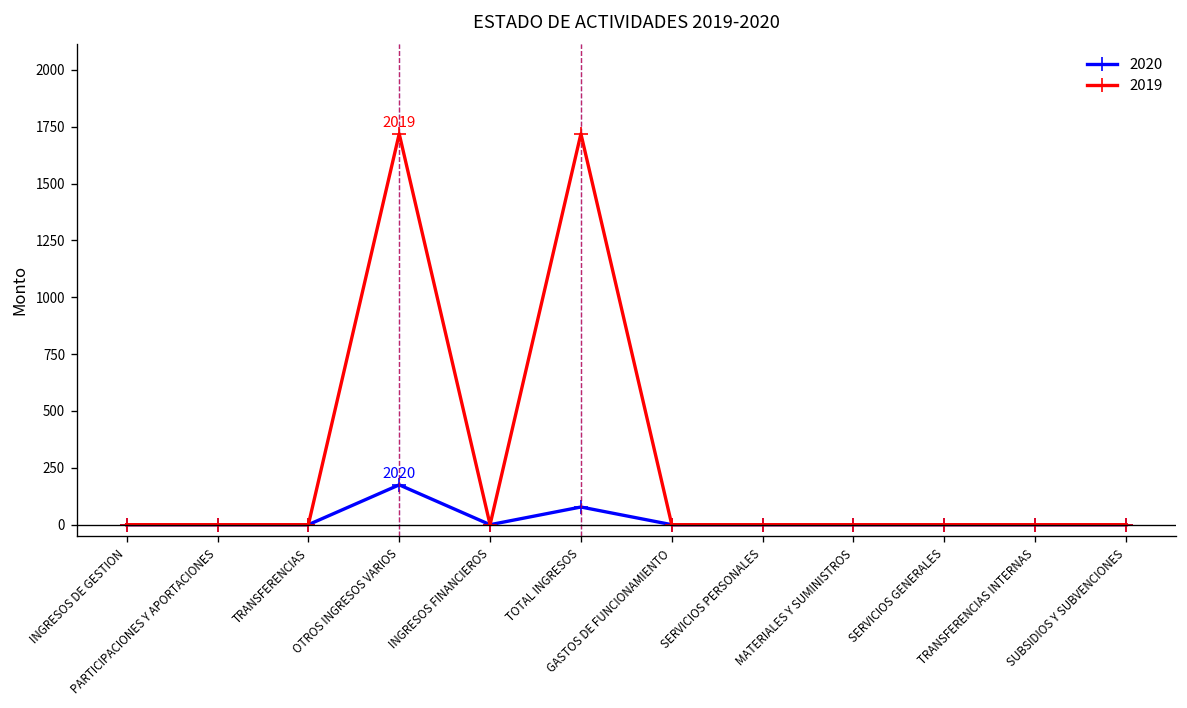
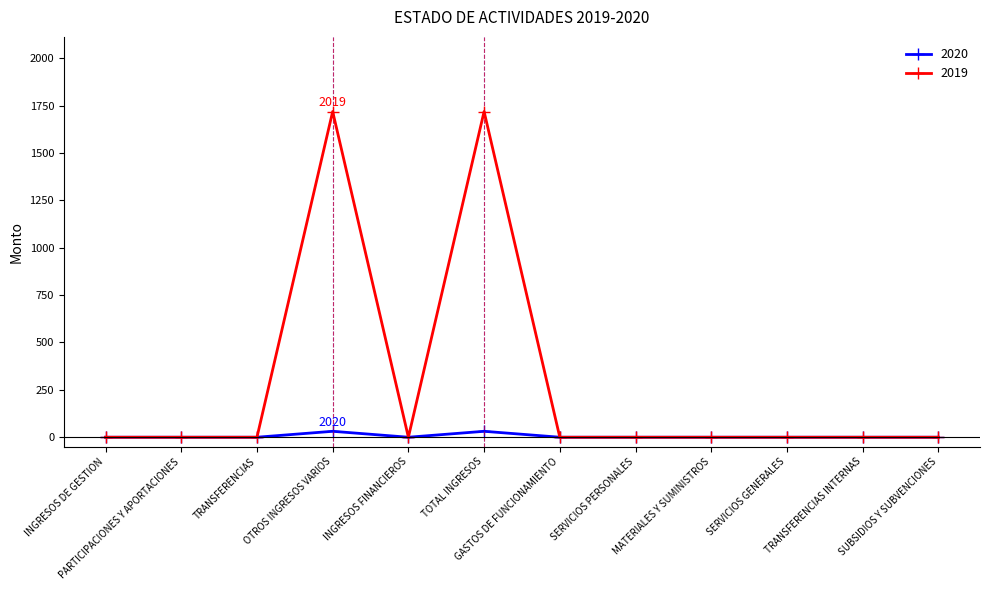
2020, OTROS INGRESOS VARIOS: 180 -> 30
2020, TOTAL INGRESOS: 80 -> 30
